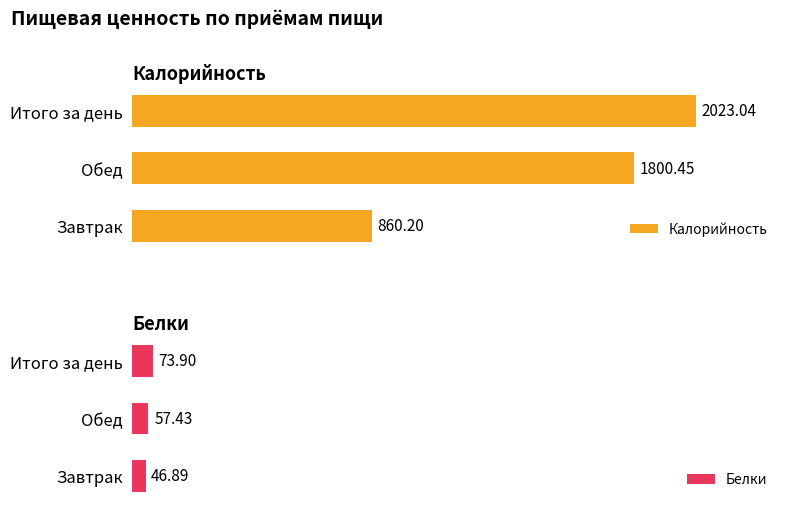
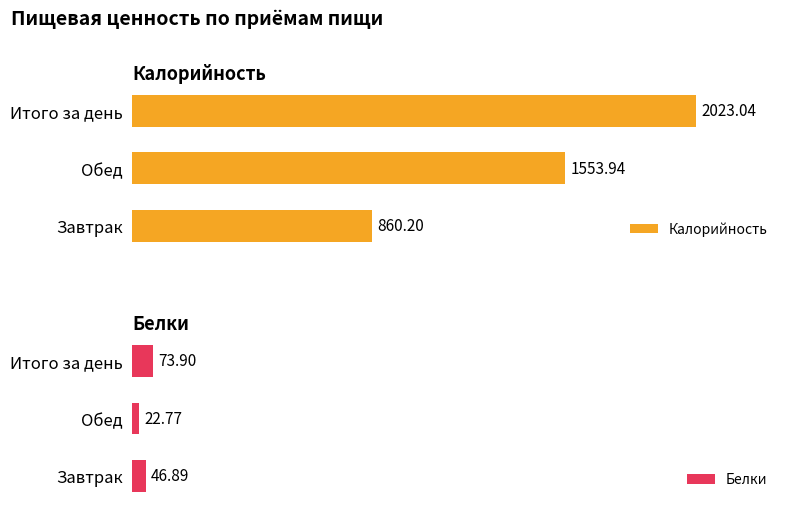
Калорийность, Обед: 1800.45 -> 1553.94
Белки, Обед: 57.43 -> 22.77
